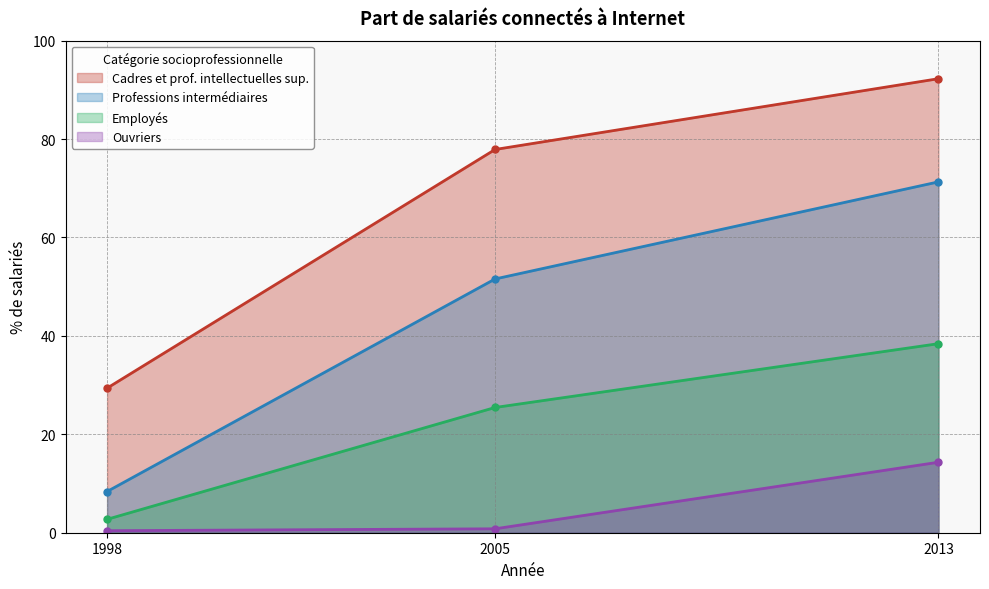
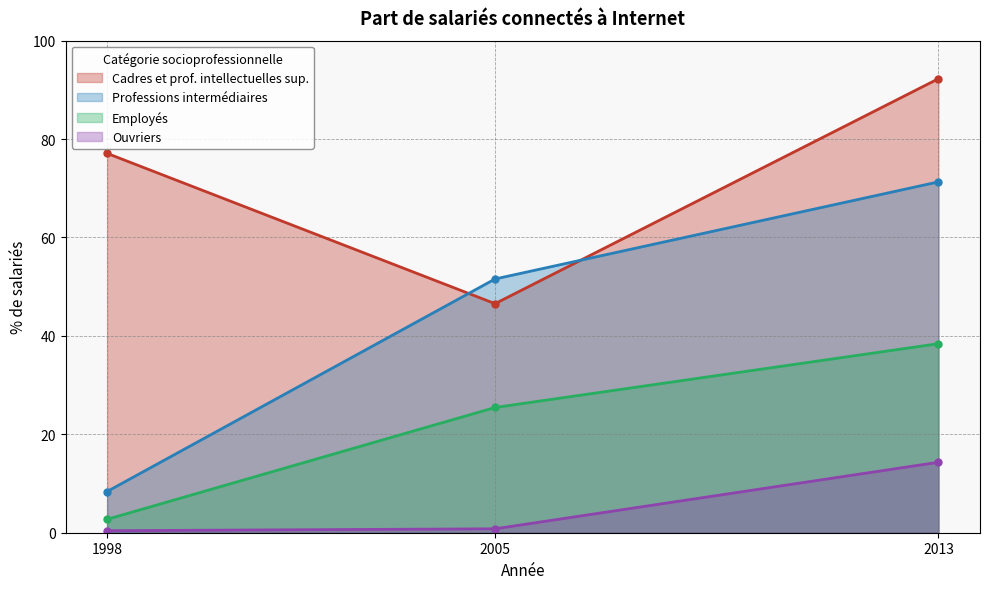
Cadres et prof. intellectuelles sup., 1998: 29 -> 77
Cadres et prof. intellectuelles sup., 2005: 78 -> 47
